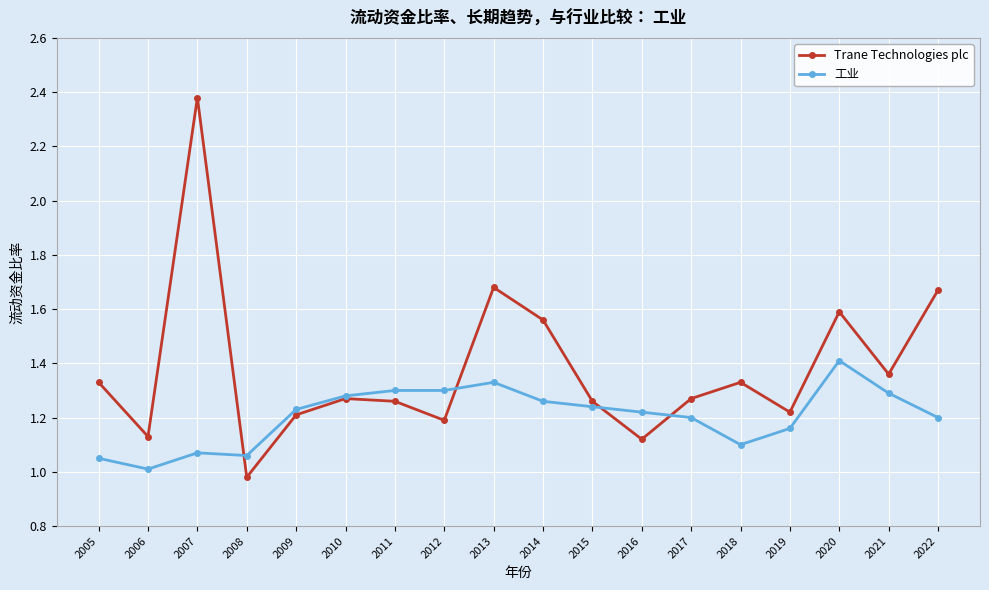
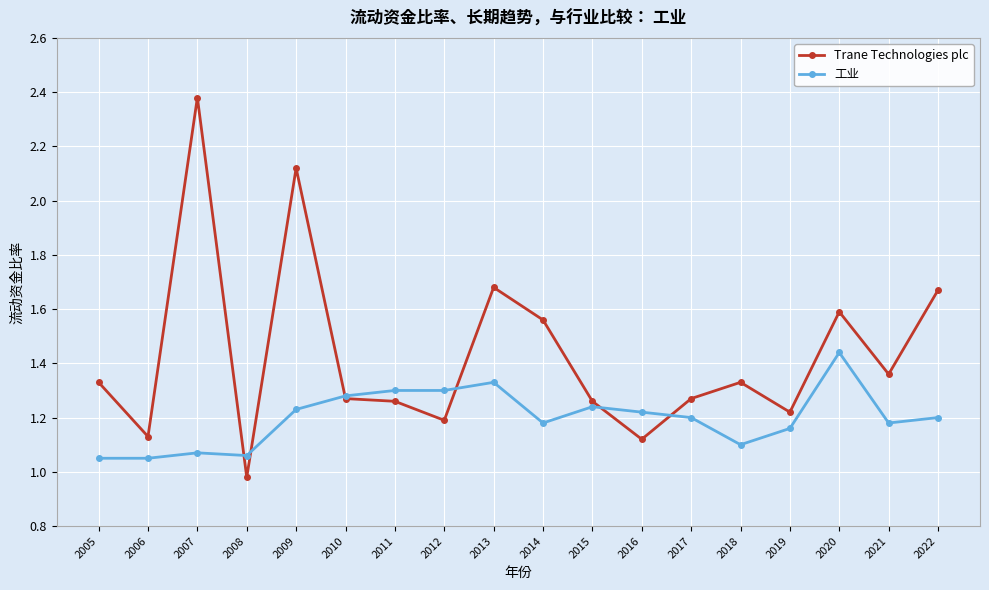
工业, 2006: 1.01 -> 1.05
Trane Technologies plc, 2009: 1.21 -> 2.12
工业, 2014: 1.26 -> 1.18
工业, 2020: 1.41 -> 1.44
工业, 2021: 1.29 -> 1.18
